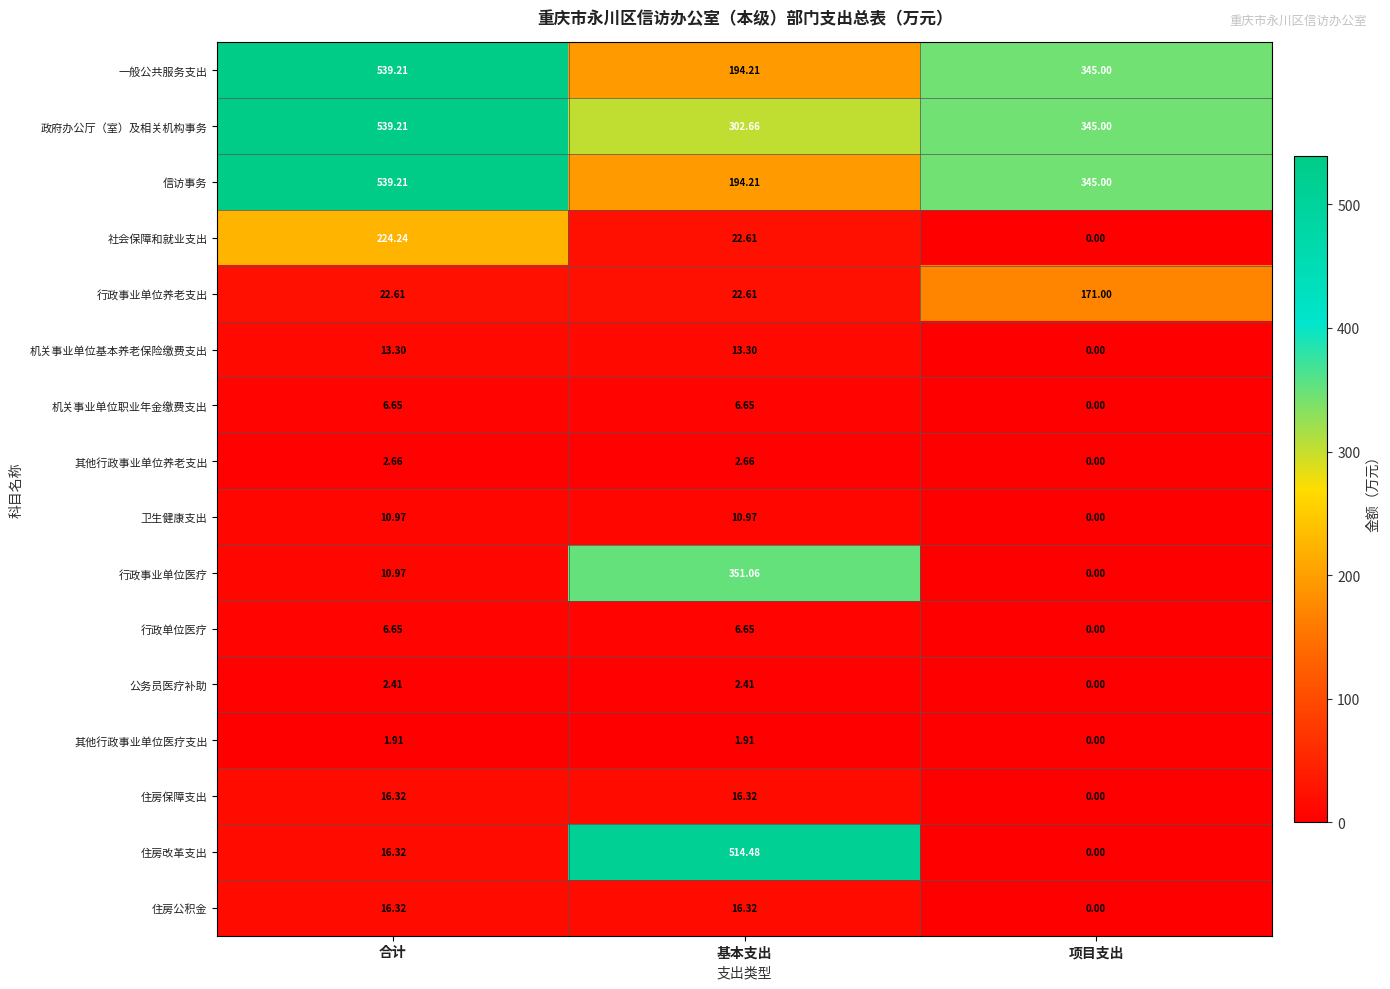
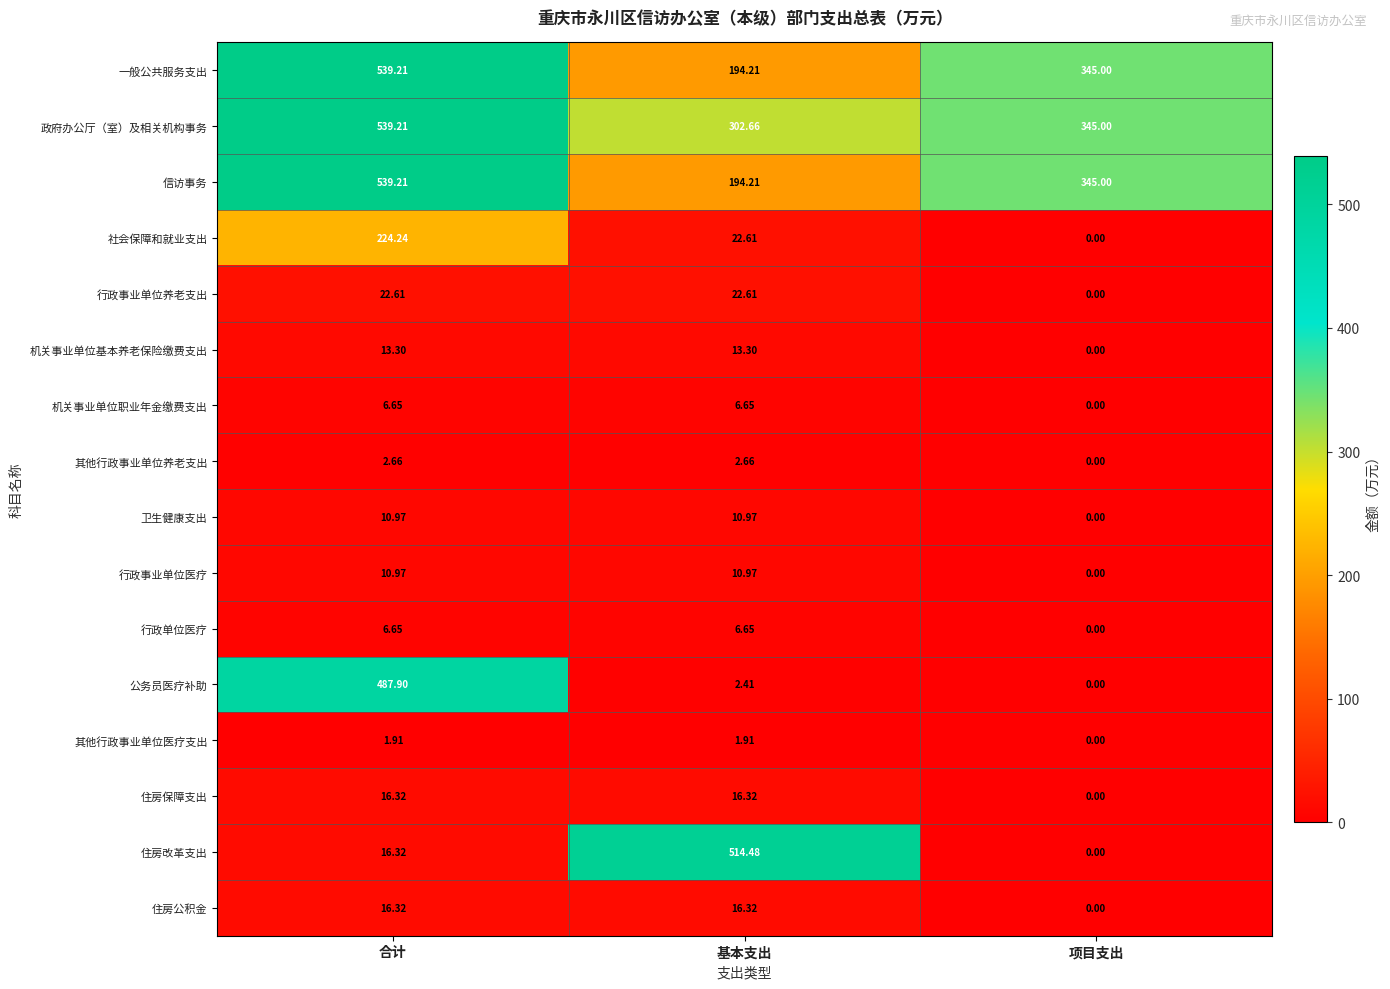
行政事业单位养老支出, 项目支出: 171.00 -> 0.00
行政事业单位医疗, 基本支出: 351.06 -> 10.97
公务员医疗补助, 合计: 2.41 -> 487.90
